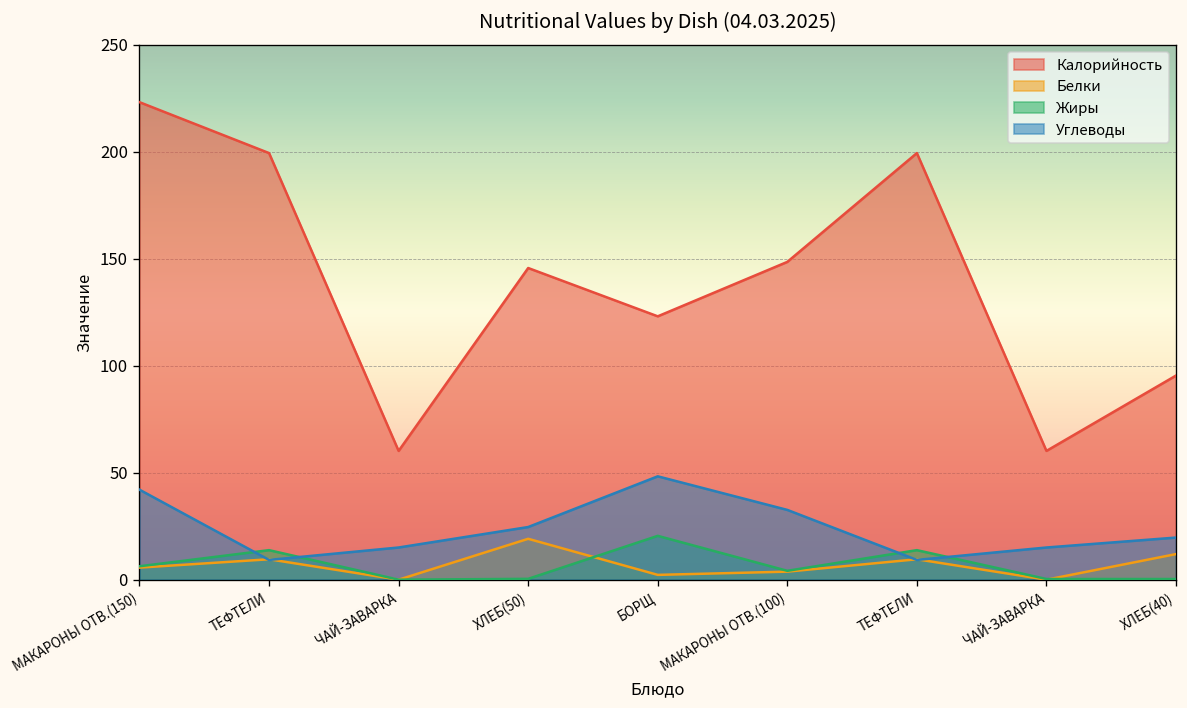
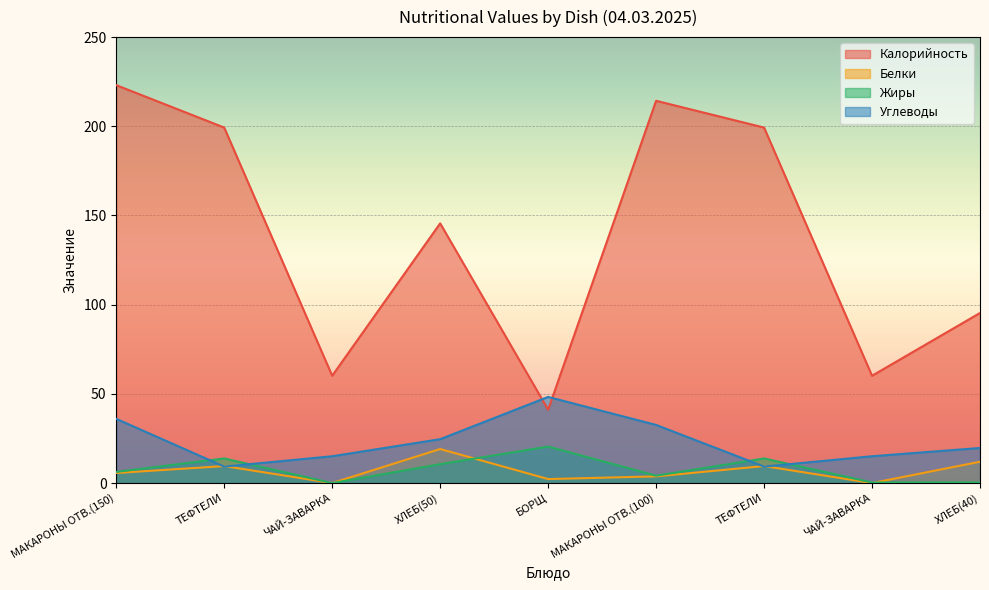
Углеводы, МАКАРОНЫ ОТВ.(150): 42 -> 36
Жиры, ХЛЕБ(50): 0 -> 11
Калорийность, БОРЩ: 123 -> 41
Калорийность, МАКАРОНЫ ОТВ.(100): 148 -> 214
